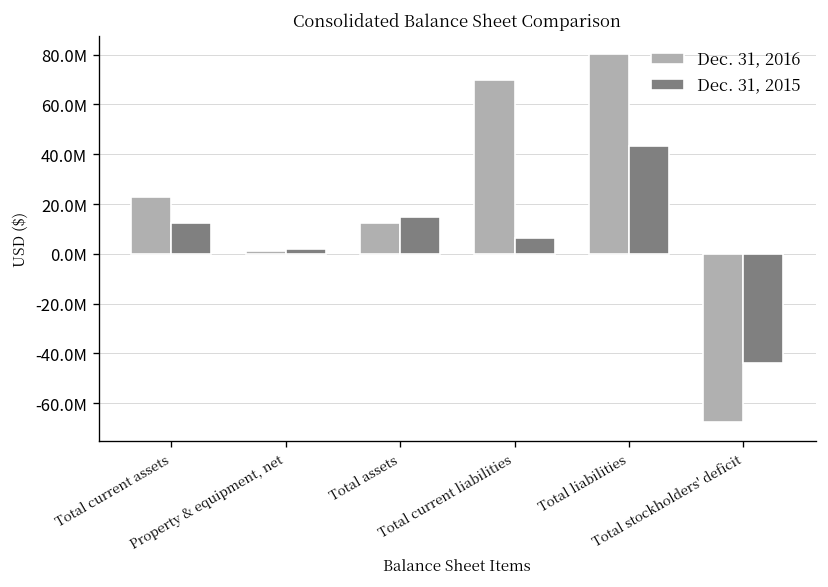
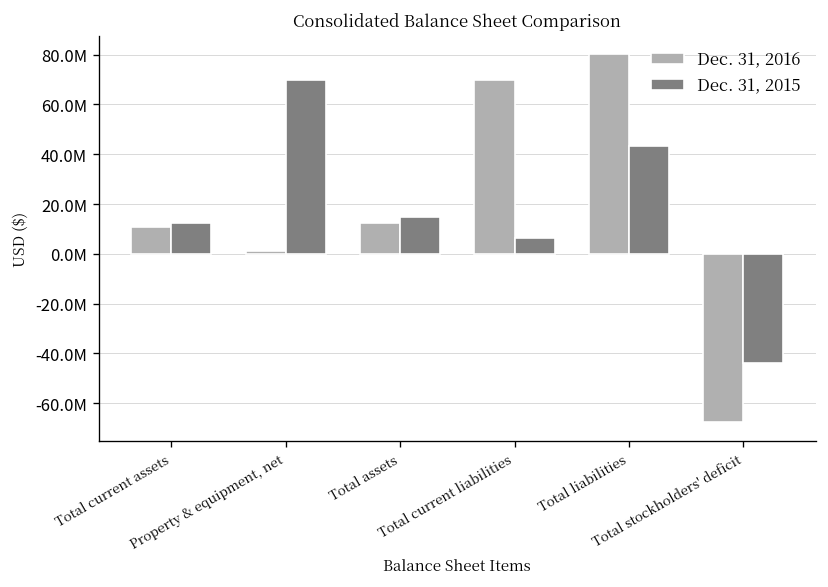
Dec. 31, 2016, Total current assets: 23000000 -> 11000000
Dec. 31, 2015, Property & equipment, net: 2000000 -> 70000000
